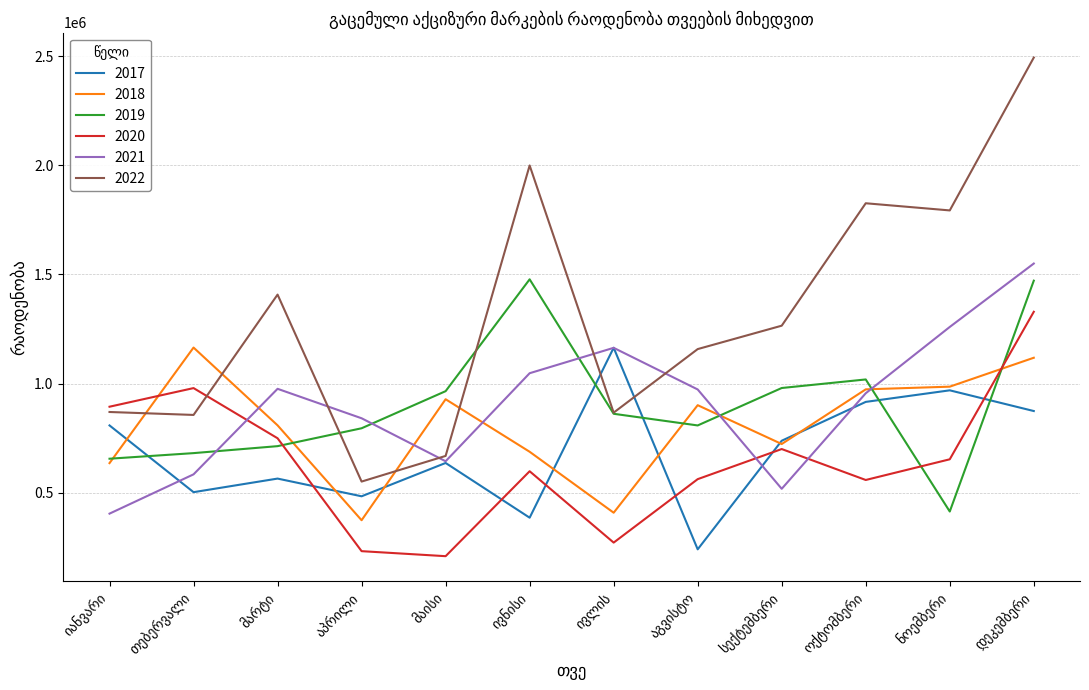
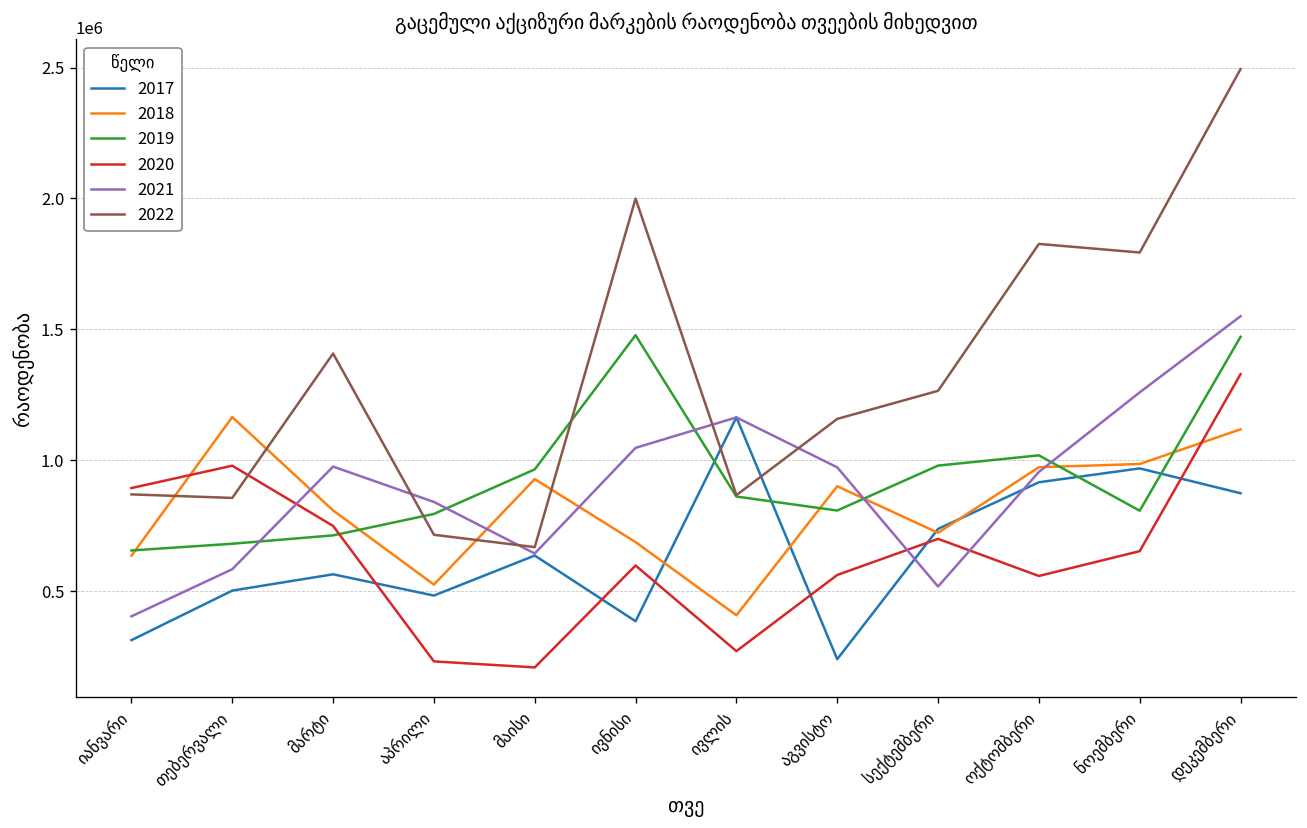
2017, იანვარი: 810000 -> 310000
2018, აპრილი: 370000 -> 530000
2022, აპრილი: 550000 -> 720000
2019, ნოემბერი: 410000 -> 810000
